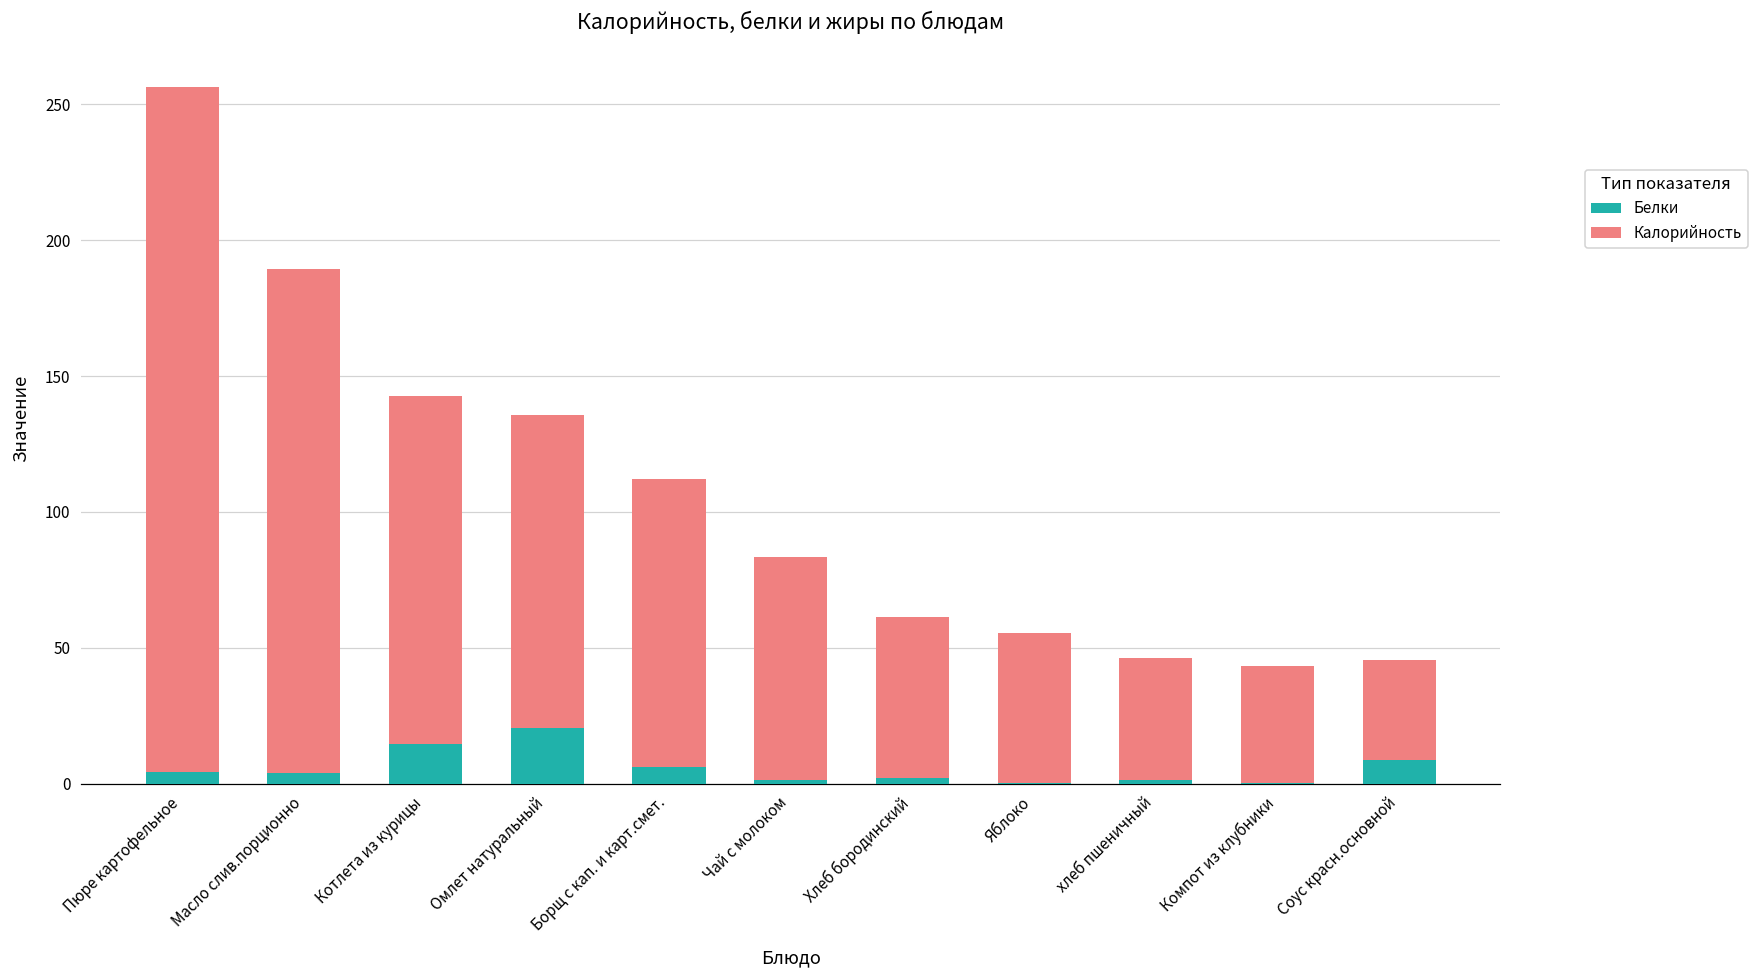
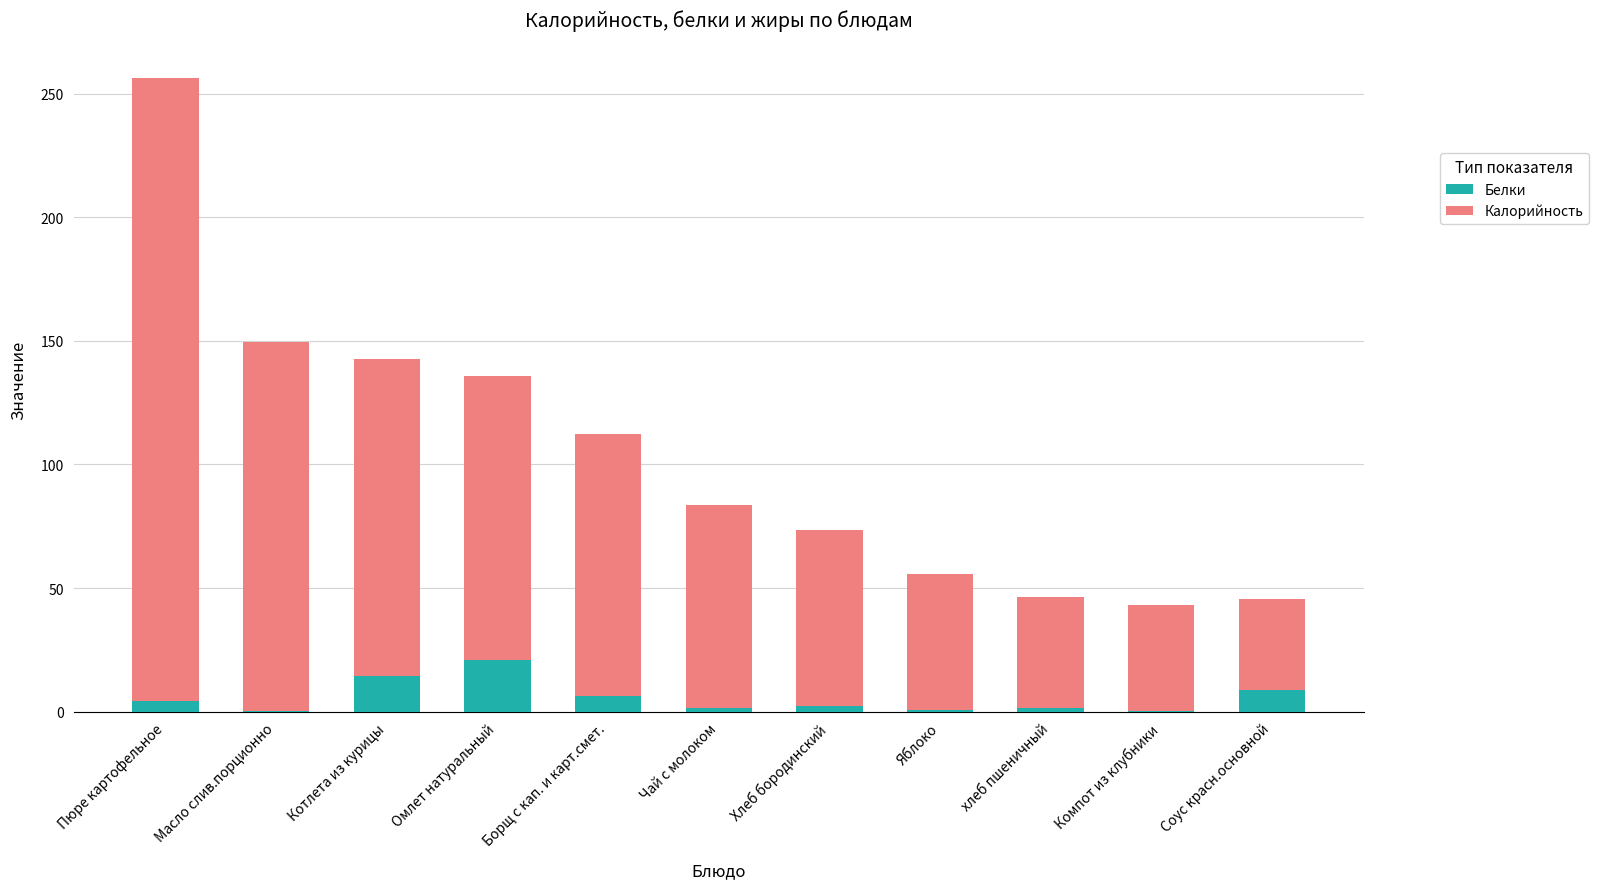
Белки, Масло слив.порционно: 4 -> 0
Калорийность, Масло слив.порционно: 186 -> 150
Калорийность, Хлеб бородинский: 59 -> 71
